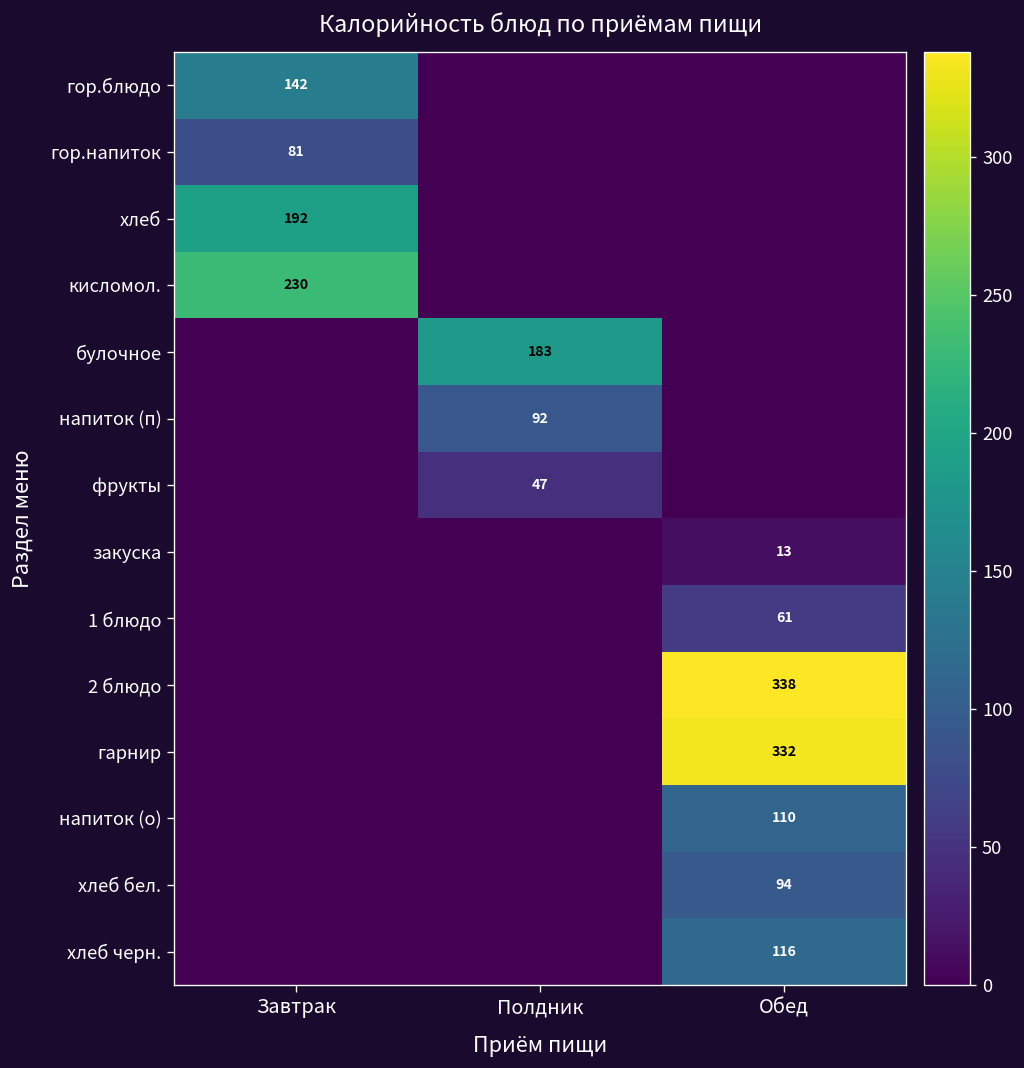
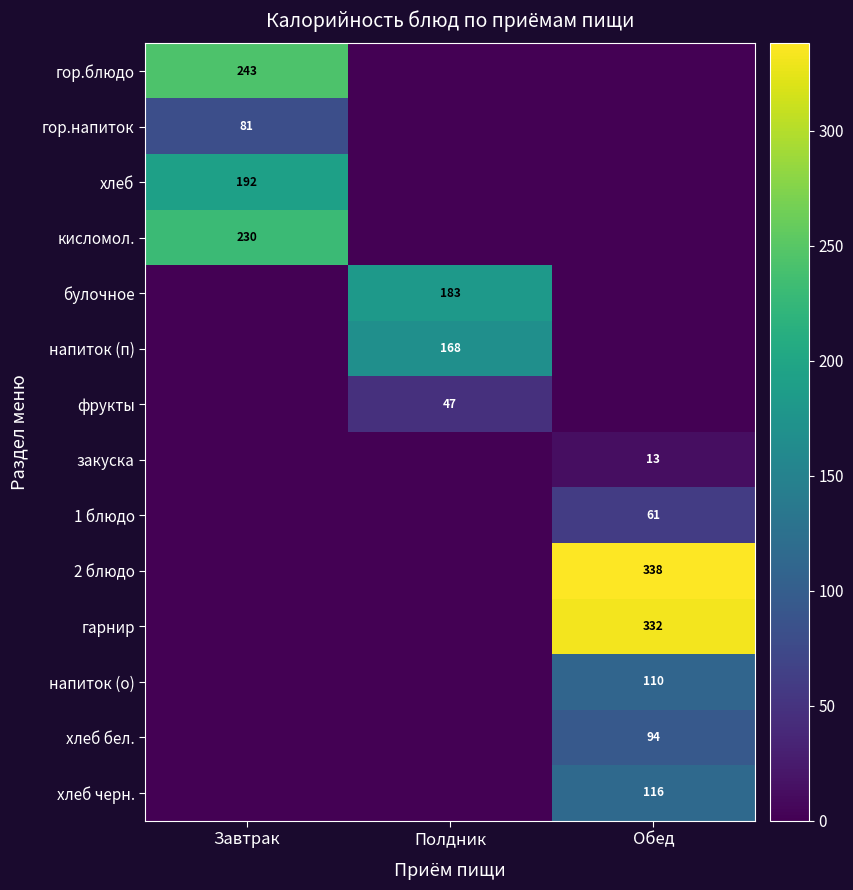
гор.блюдо, Завтрак: 142 -> 243
напиток (п), Полдник: 92 -> 168
